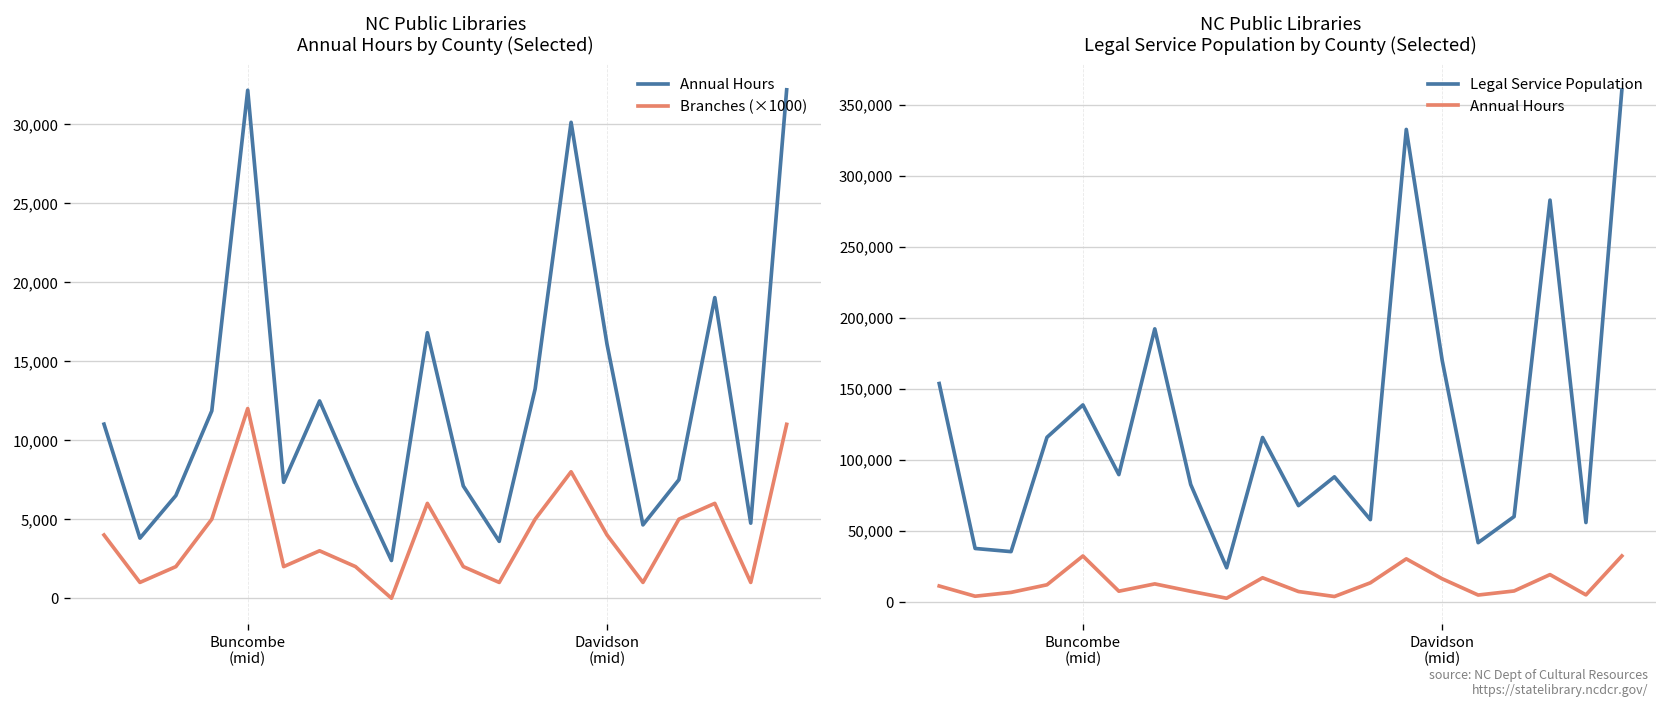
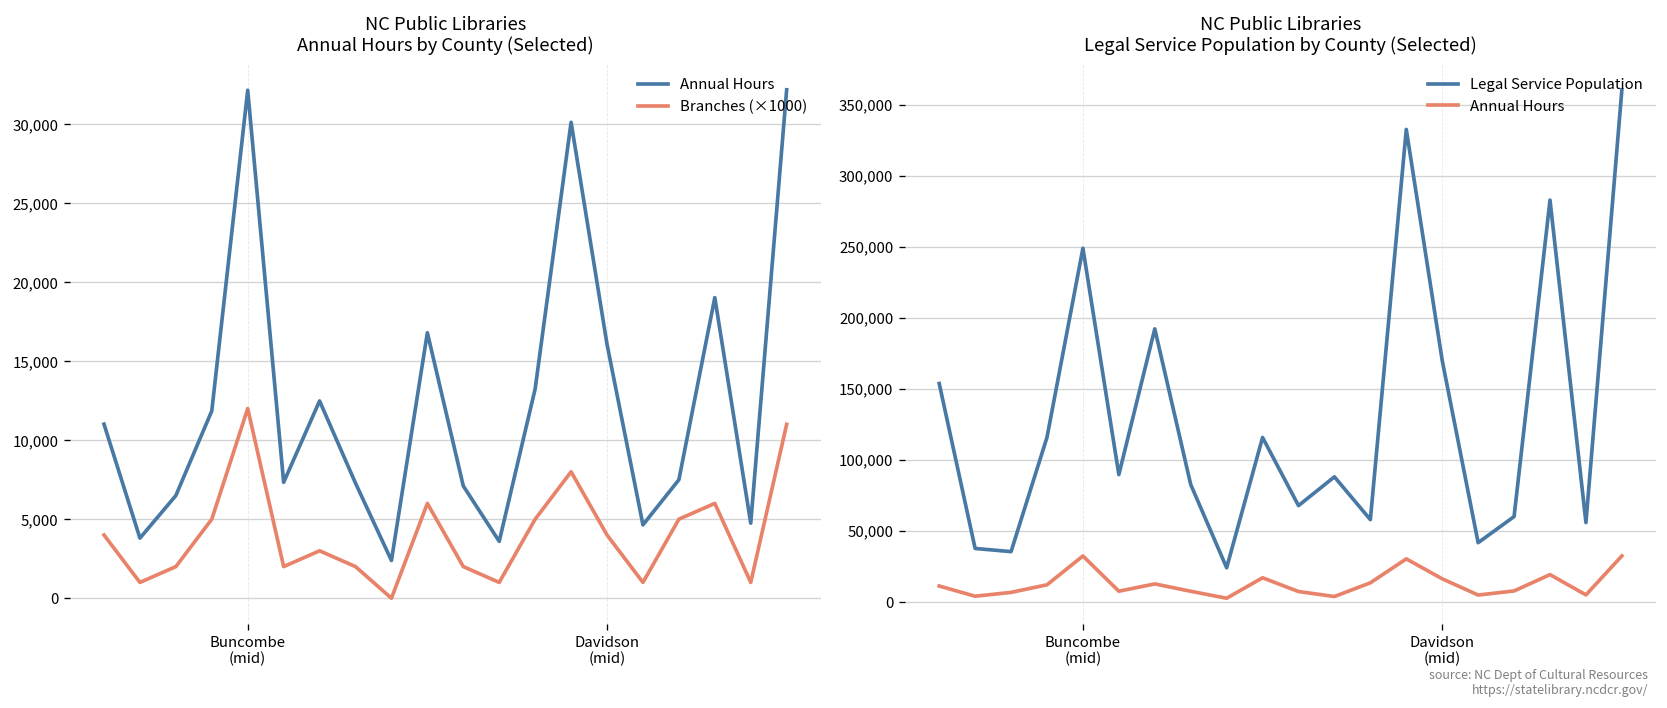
NC Public Libraries Legal Service Population by County (Selected), Legal Service Population, Buncombe (mid): 139,000 -> 249,000
